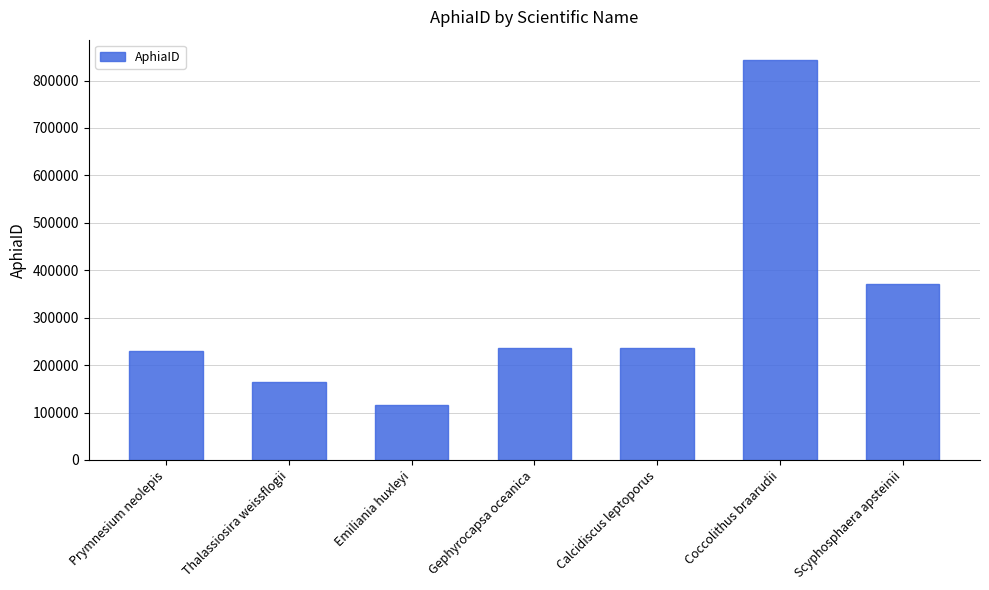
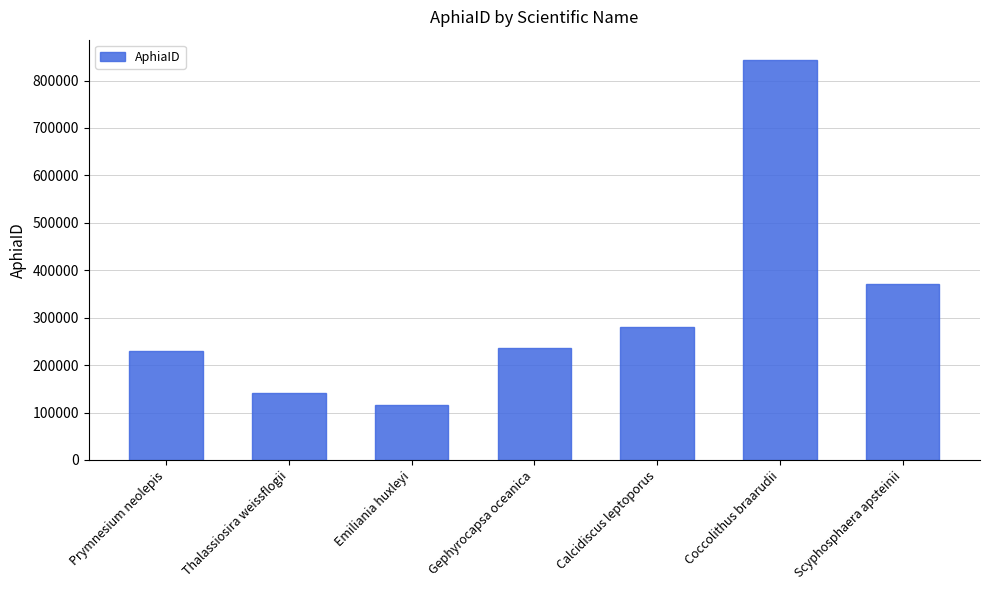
Thalassiosira weissflogii: 160000 -> 140000
Calcidiscus leptoporus: 240000 -> 280000
